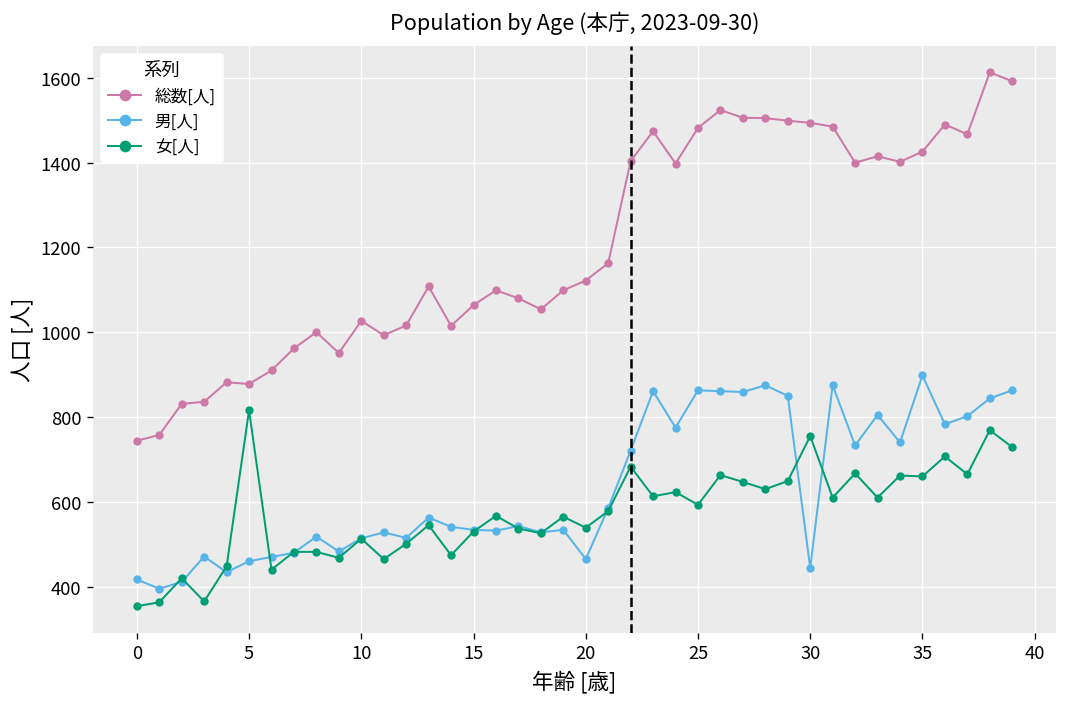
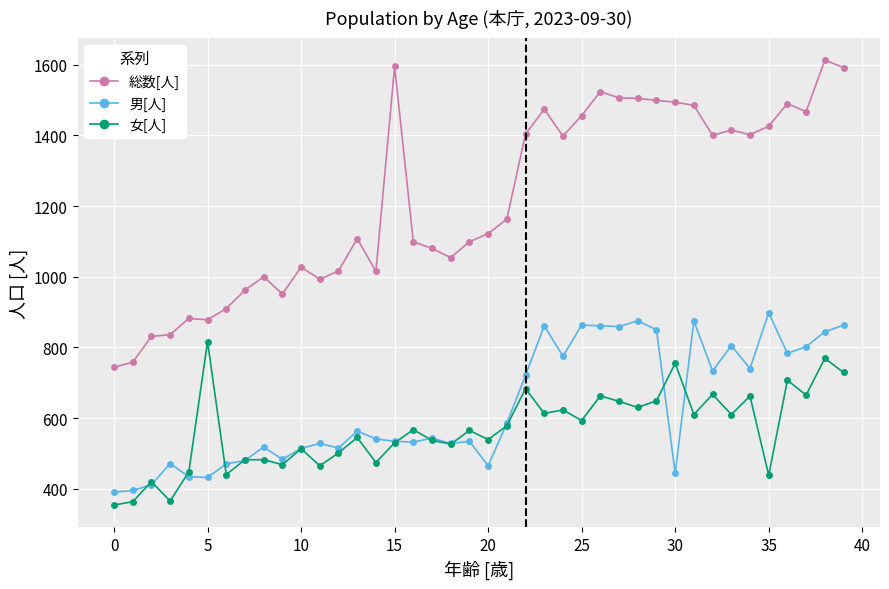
男[人], 0: 420 -> 390
男[人], 5: 460 -> 430
総数[人], 15: 1060 -> 1600
総数[人], 25: 1480 -> 1460
女[人], 35: 660 -> 440
